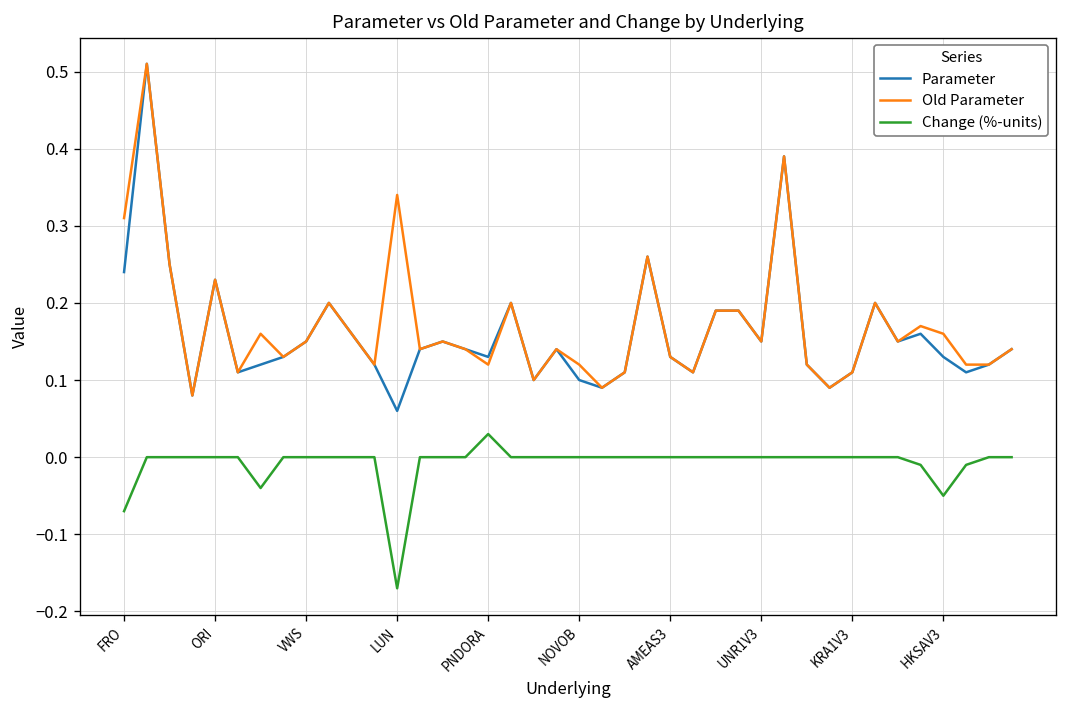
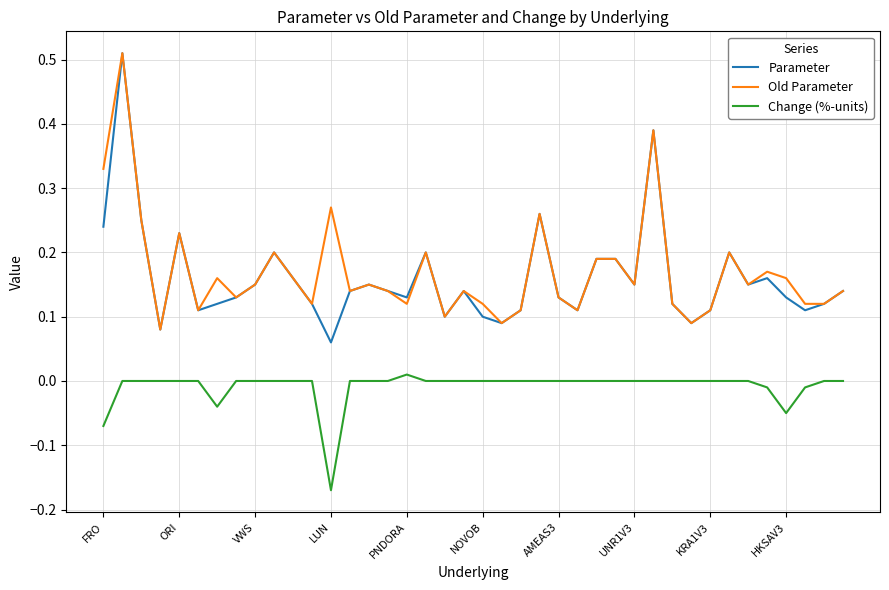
Old Parameter, FRO: 0.31 -> 0.33
Old Parameter, LUN: 0.34 -> 0.27
Change (%-units), PNDORA: 0.03 -> 0.01
